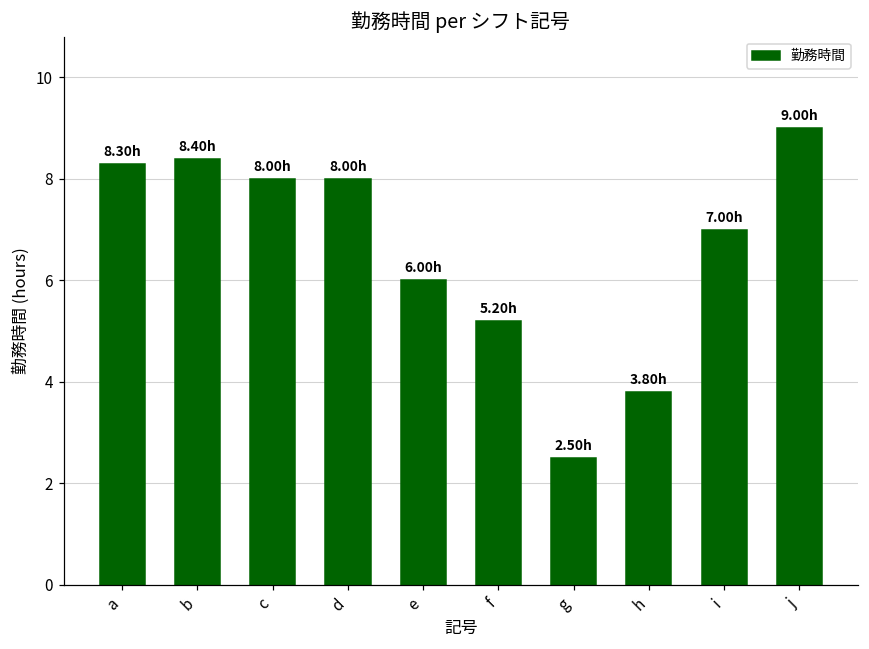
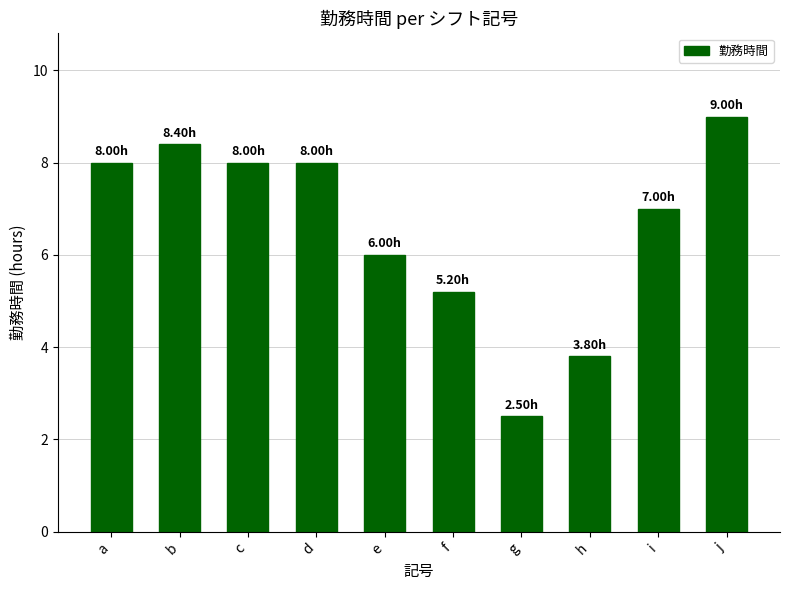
a: 8.30h -> 8.00h
